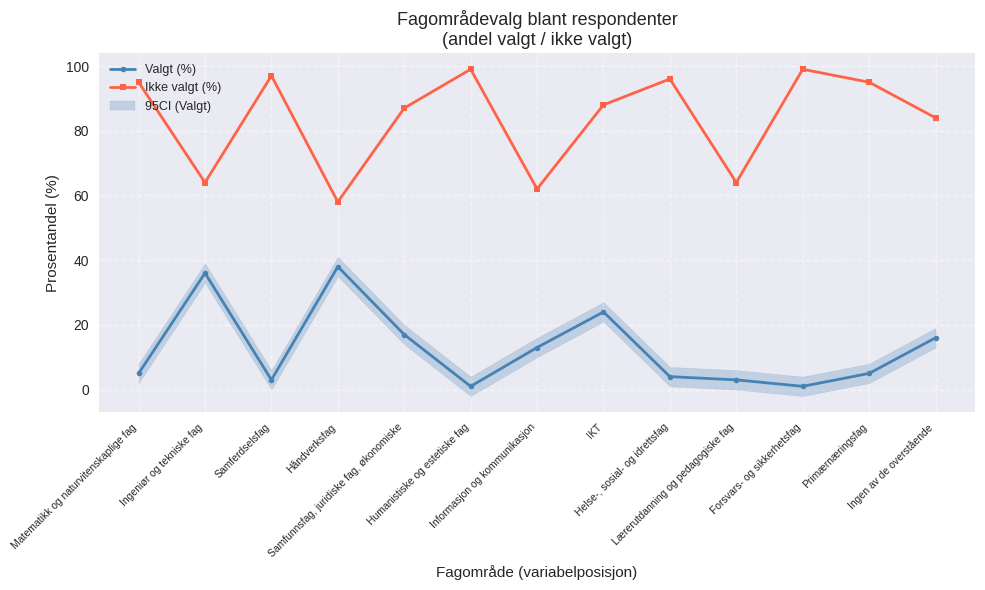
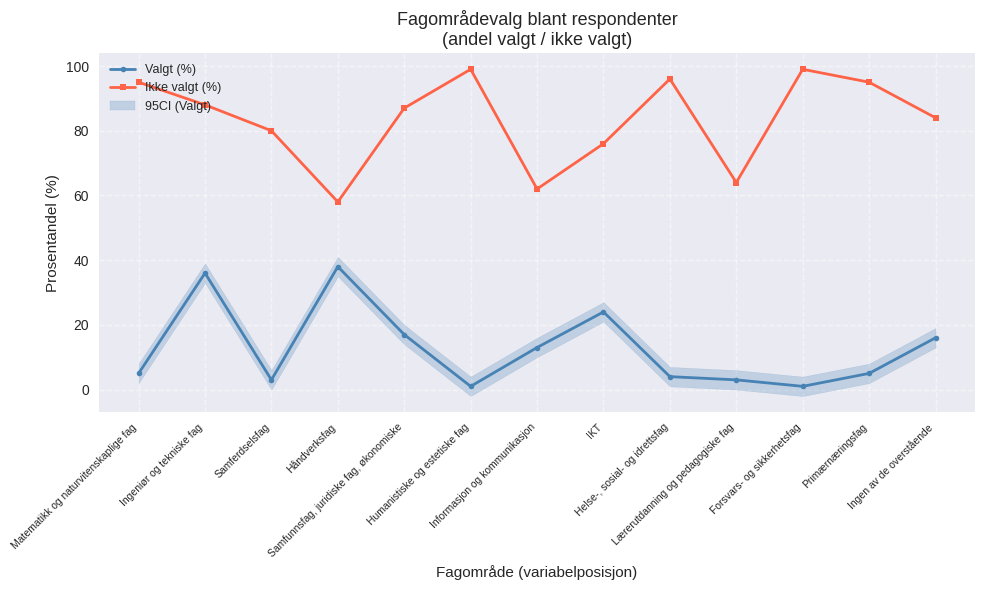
Ikke valgt (%), Ingeniør og tekniske fag: 64 -> 88
Ikke valgt (%), Samferdselsfag: 97 -> 80
Ikke valgt (%), IKT: 88 -> 76
